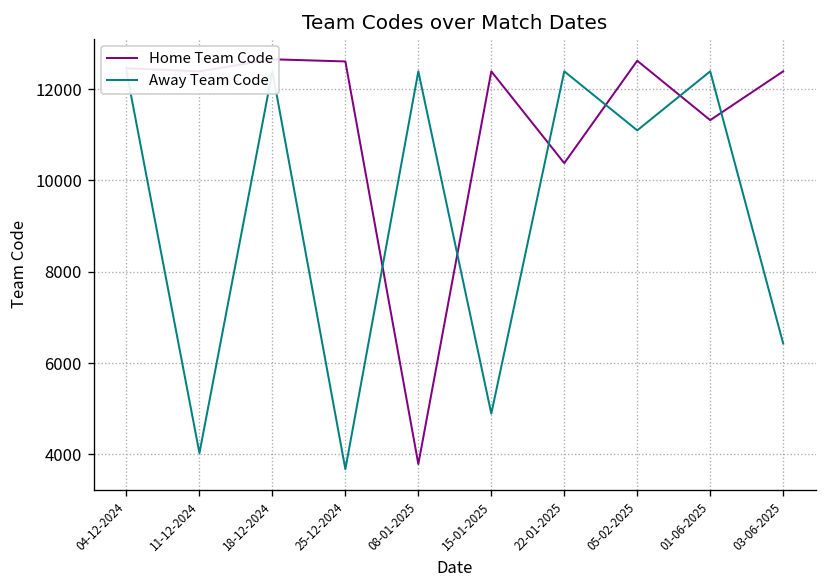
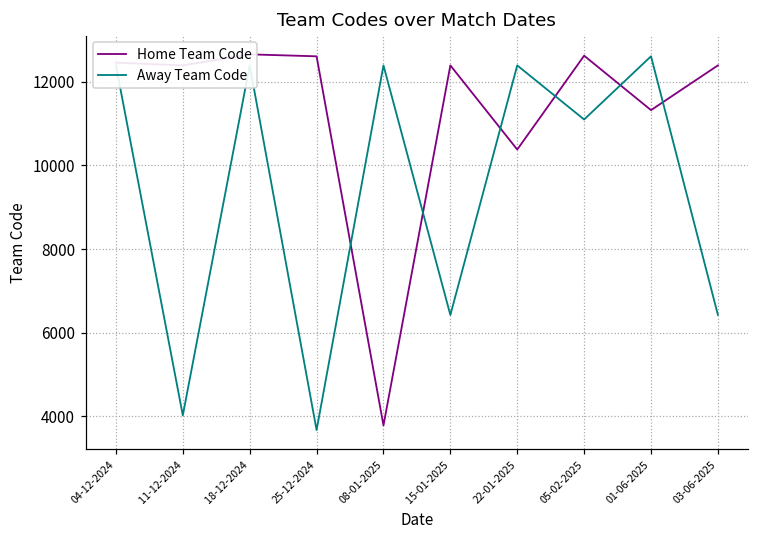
Away Team Code, 15-01-2025: 4900 -> 6400
Away Team Code, 01-06-2025: 12400 -> 12600
